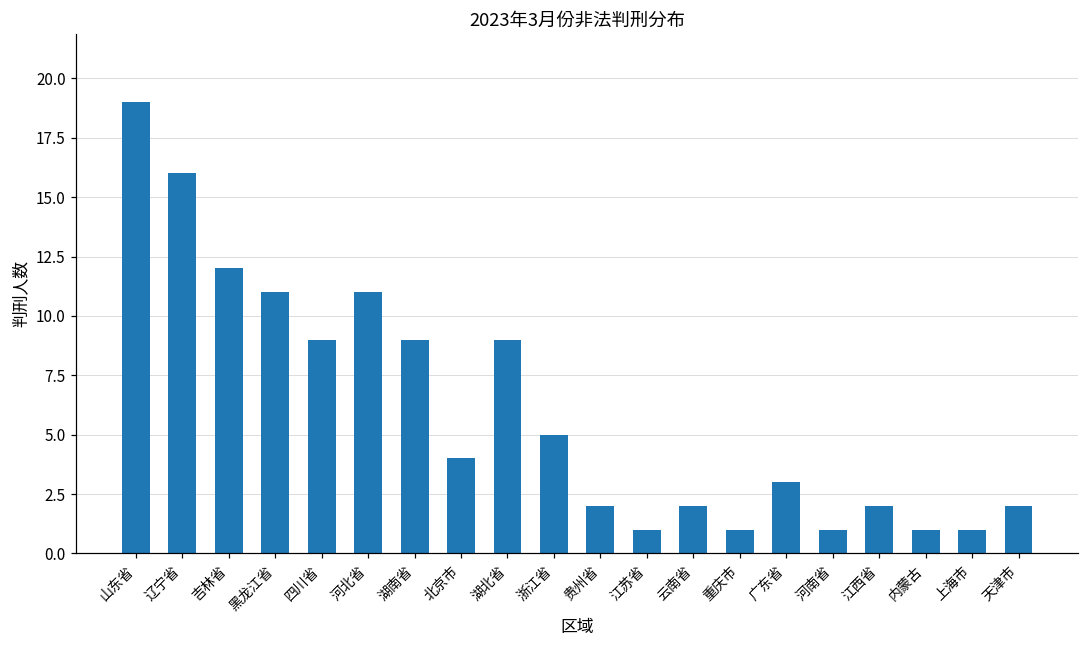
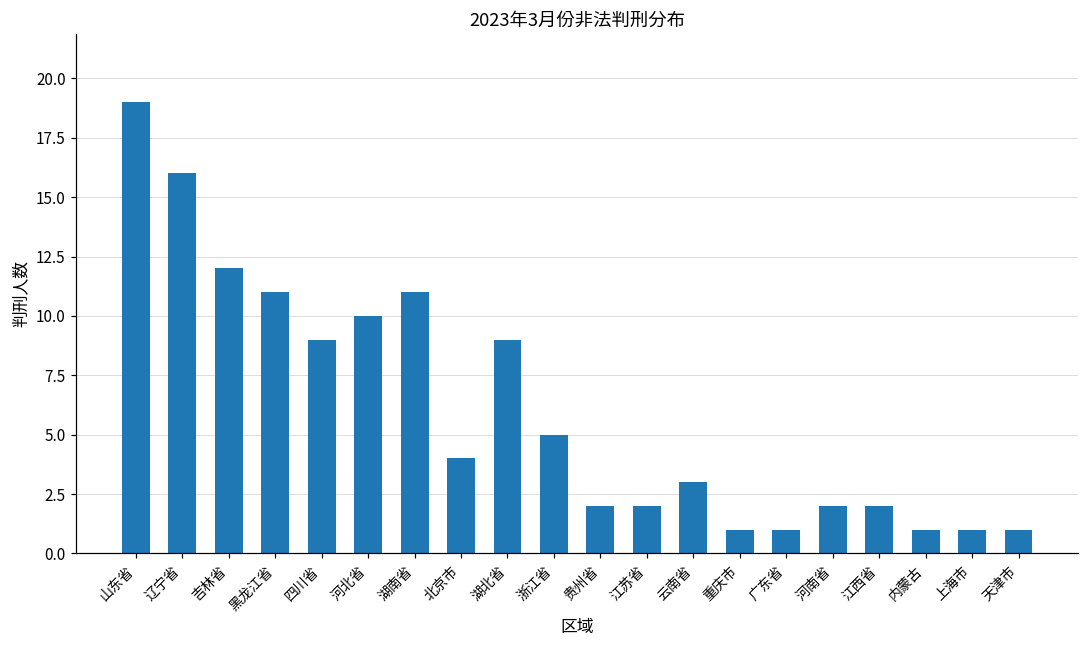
河北省: 11 -> 10
湖南省: 9 -> 11
江苏省: 1 -> 2
云南省: 2 -> 3
广东省: 3 -> 1
河南省: 1 -> 2
天津市: 2 -> 1
